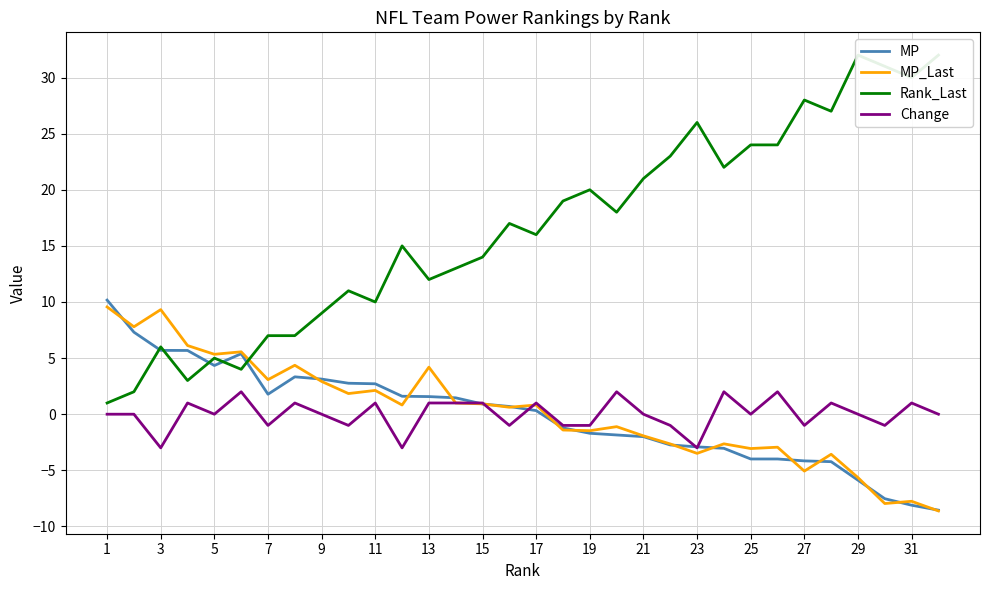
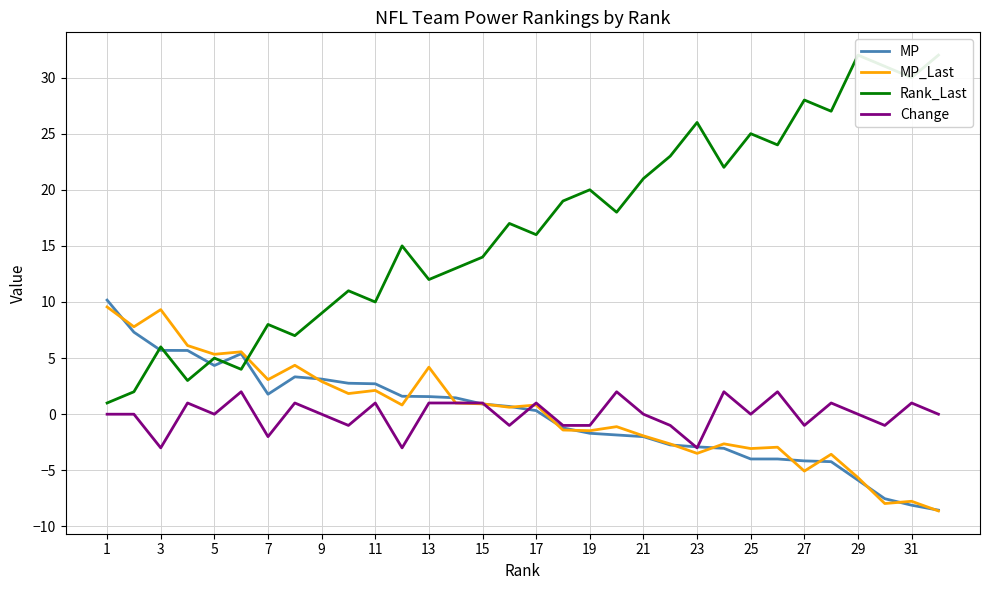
Rank_Last, 7: 7 -> 8
Change, 7: -1 -> -2
Rank_Last, 25: 24 -> 25
